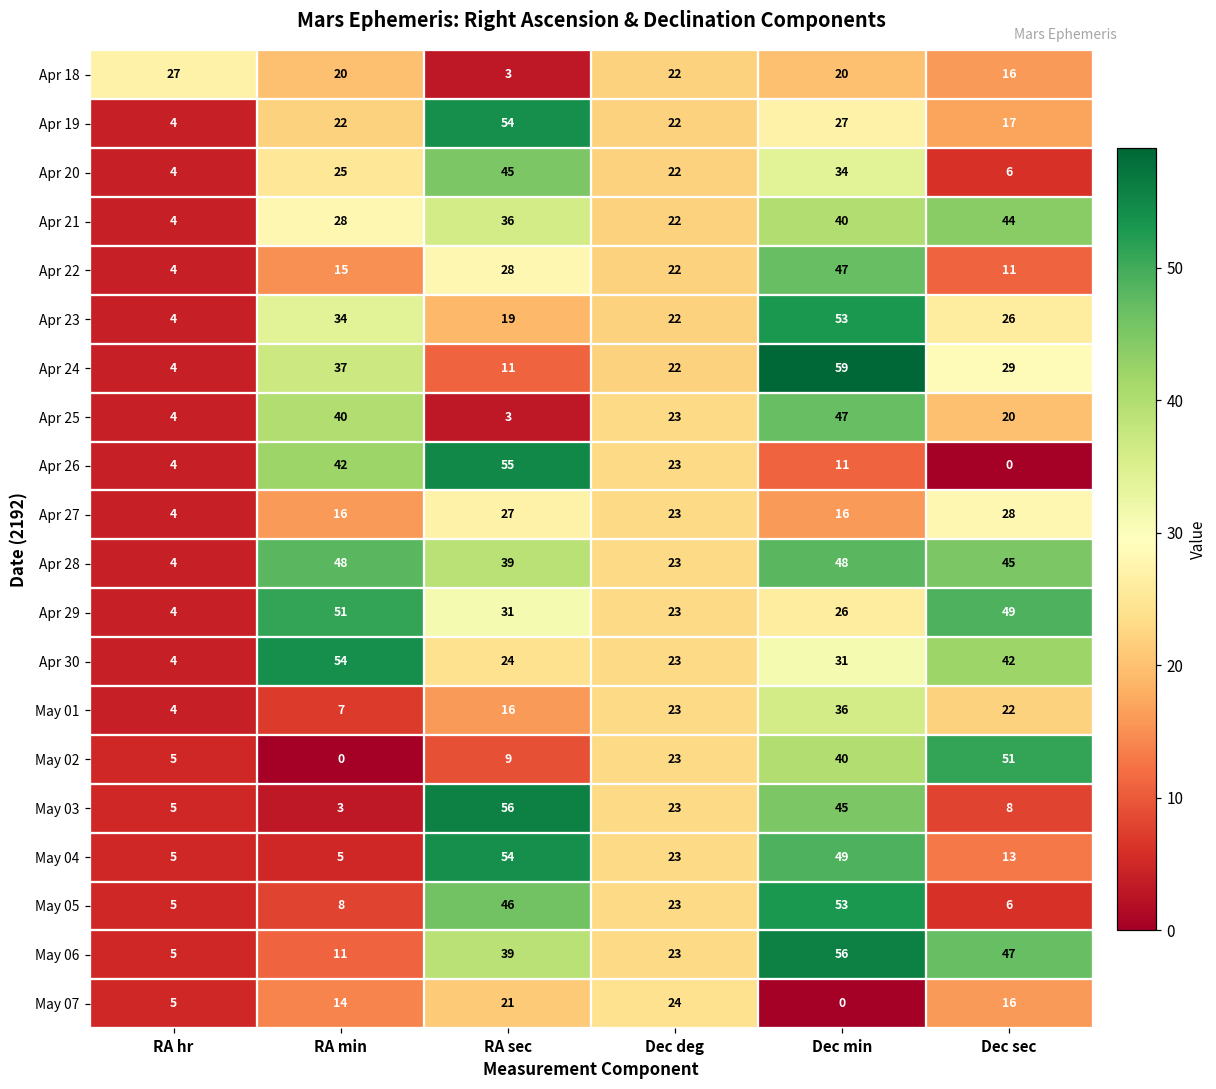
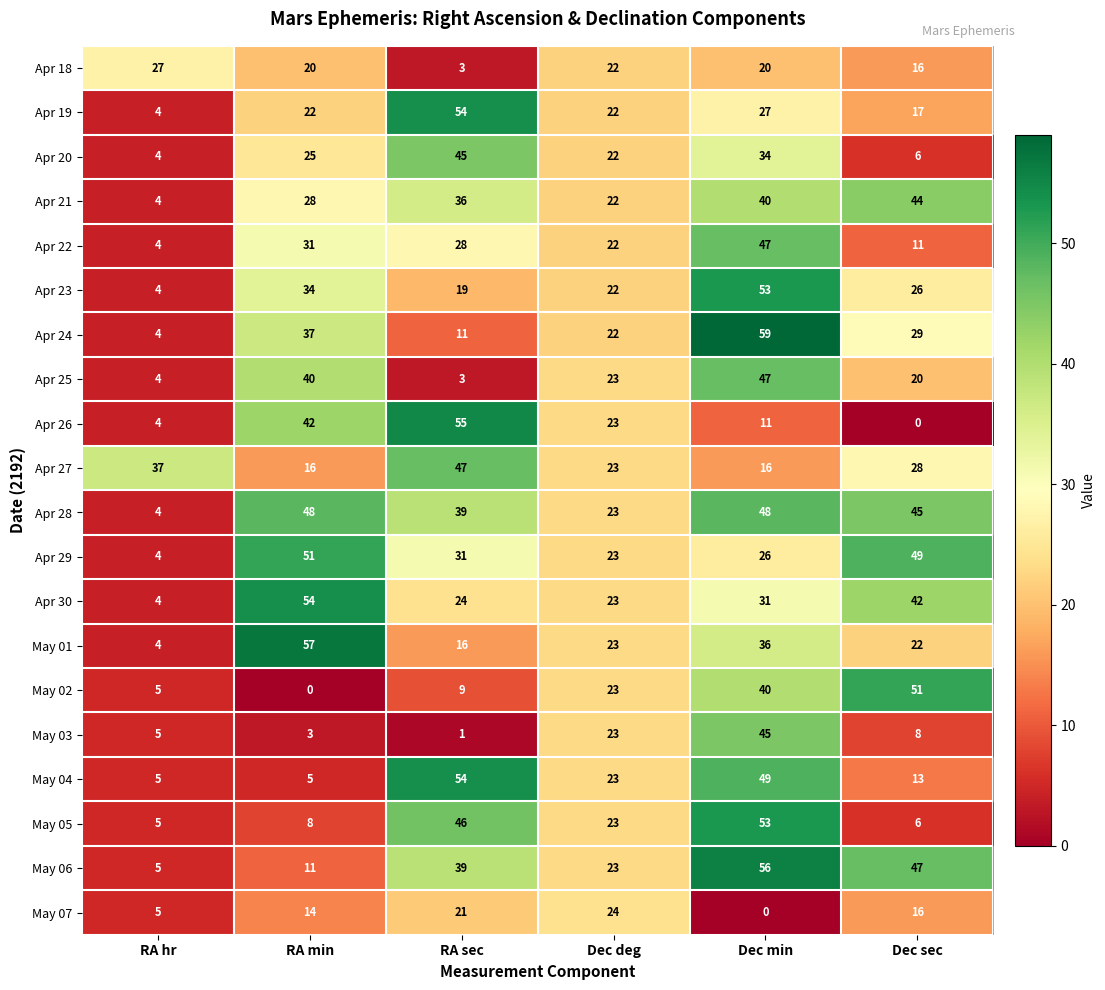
Apr 22, RA min: 15 -> 31
Apr 27, RA hr: 4 -> 37
Apr 27, RA sec: 27 -> 47
May 01, RA min: 7 -> 57
May 03, RA sec: 56 -> 1
